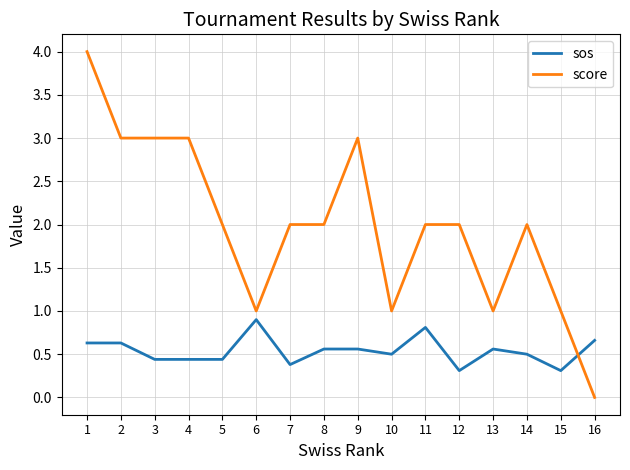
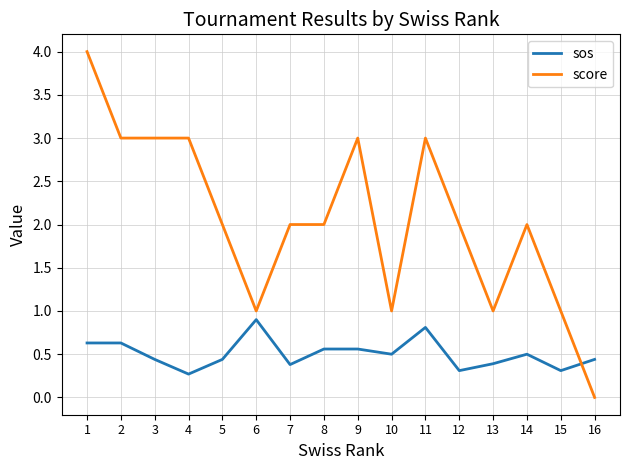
sos, 4: 0.4 -> 0.3
score, 11: 2 -> 3
sos, 13: 0.6 -> 0.4
sos, 16: 0.7 -> 0.4
